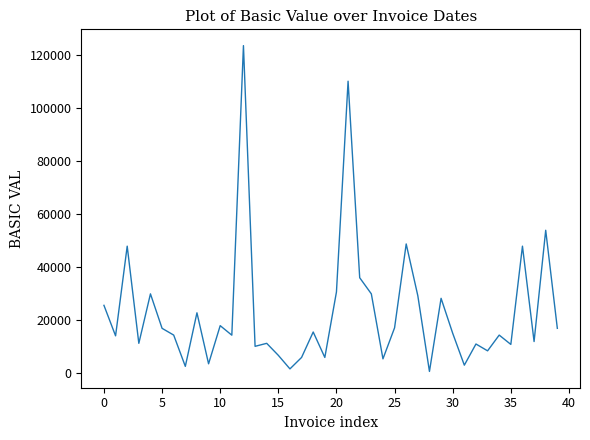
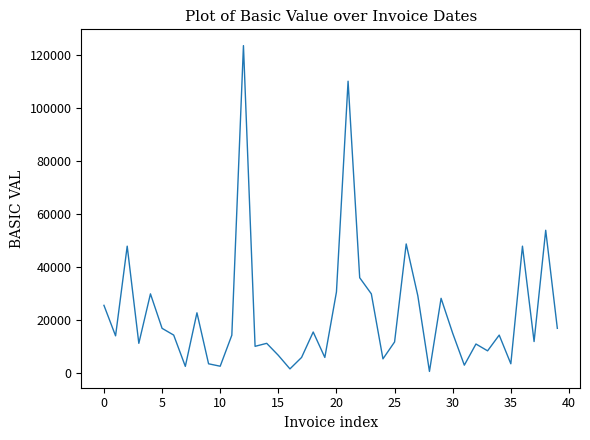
10: 18000 -> 3000
25: 17000 -> 12000
35: 11000 -> 4000
